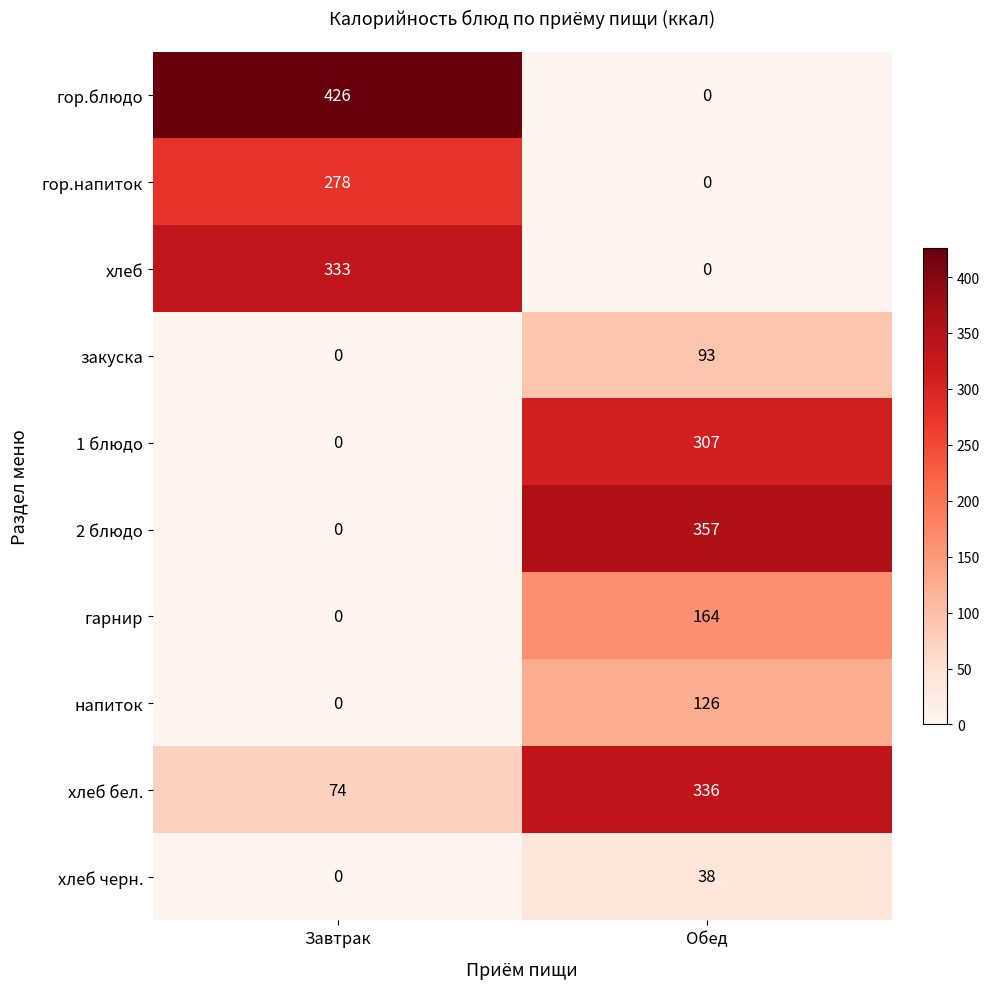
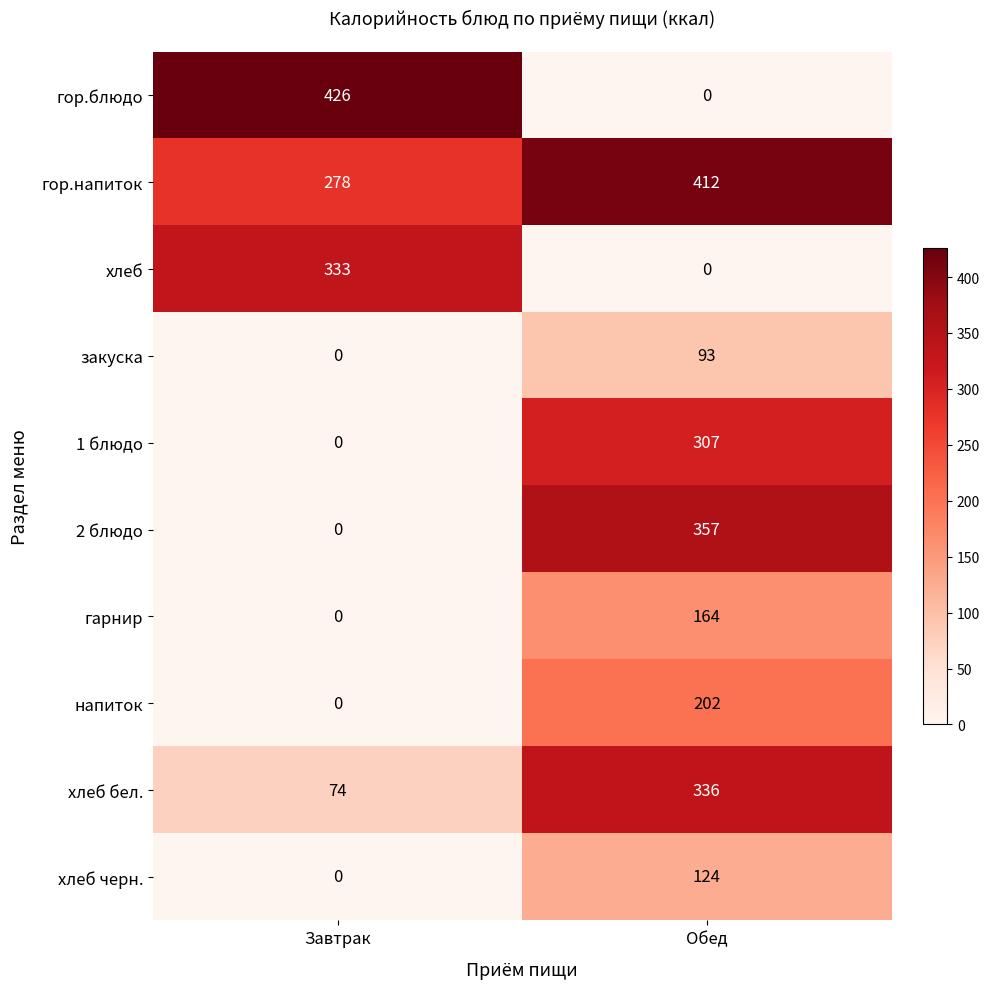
гор.напиток, Обед: 0 -> 412
напиток, Обед: 126 -> 202
хлеб черн., Обед: 38 -> 124
